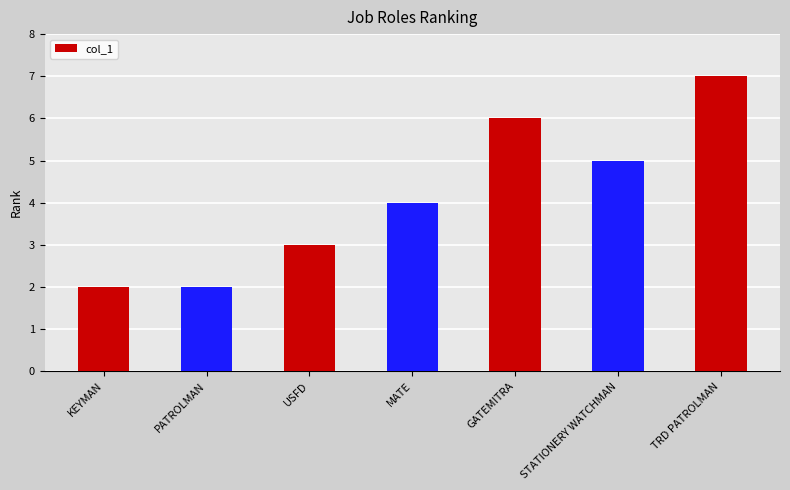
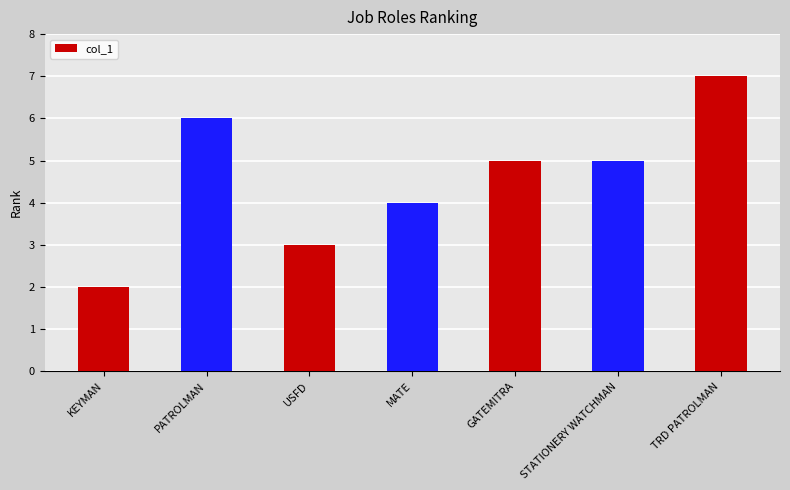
PATROLMAN: 2 -> 6
GATEMITRA: 6 -> 5
